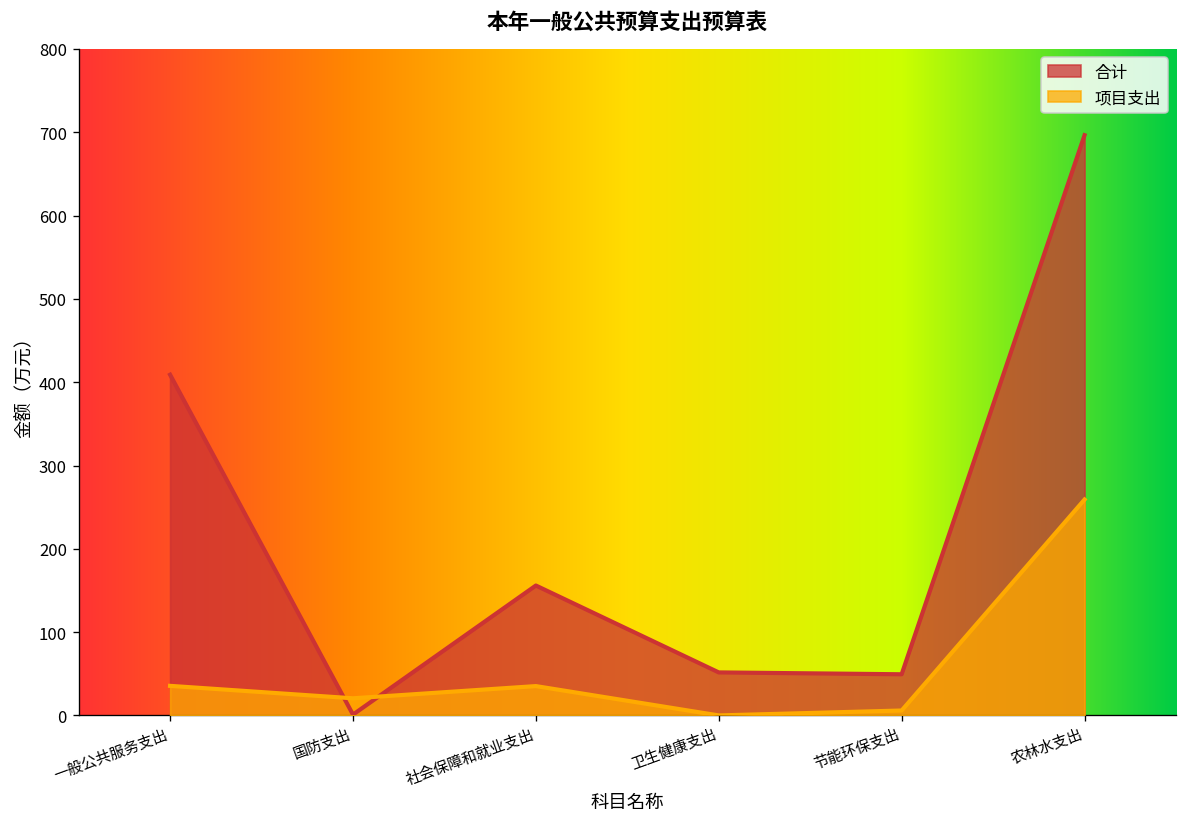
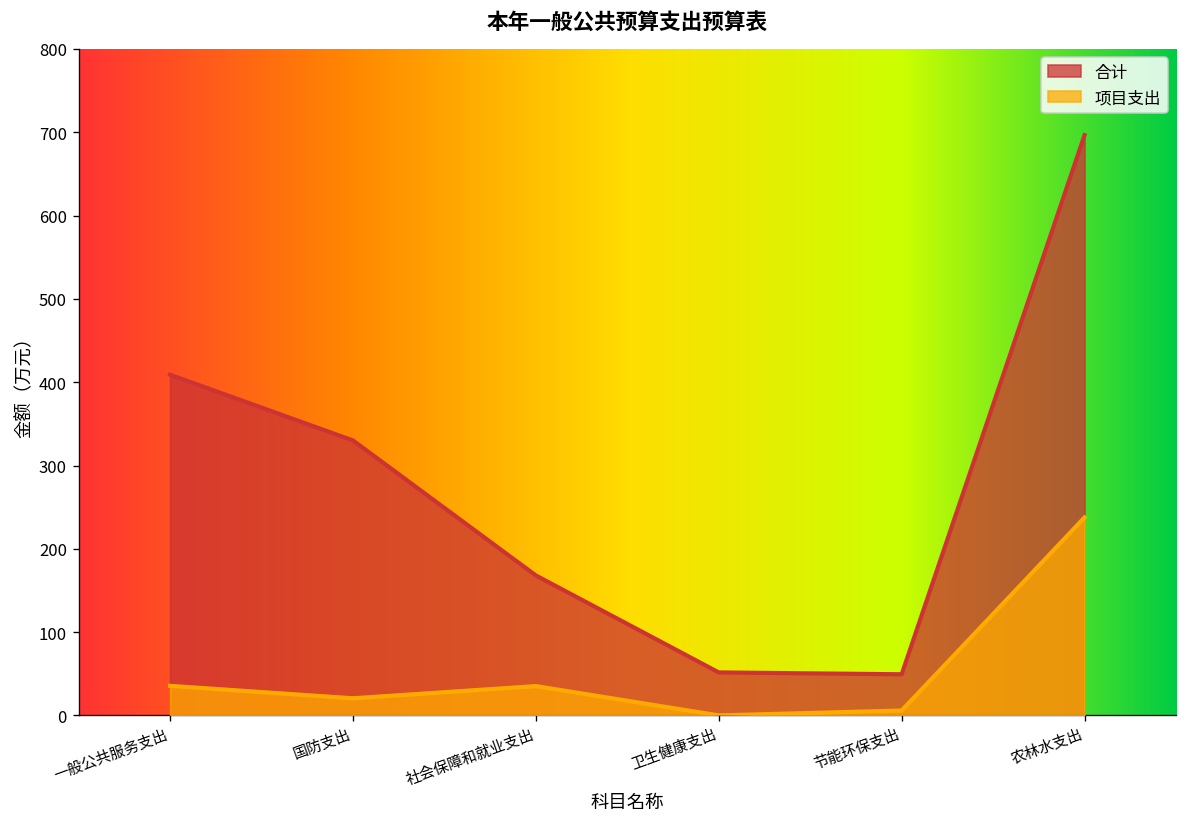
合计, 国防支出: 0 -> 330
合计, 社会保障和就业支出: 160 -> 170
项目支出, 农林水支出: 260 -> 240
